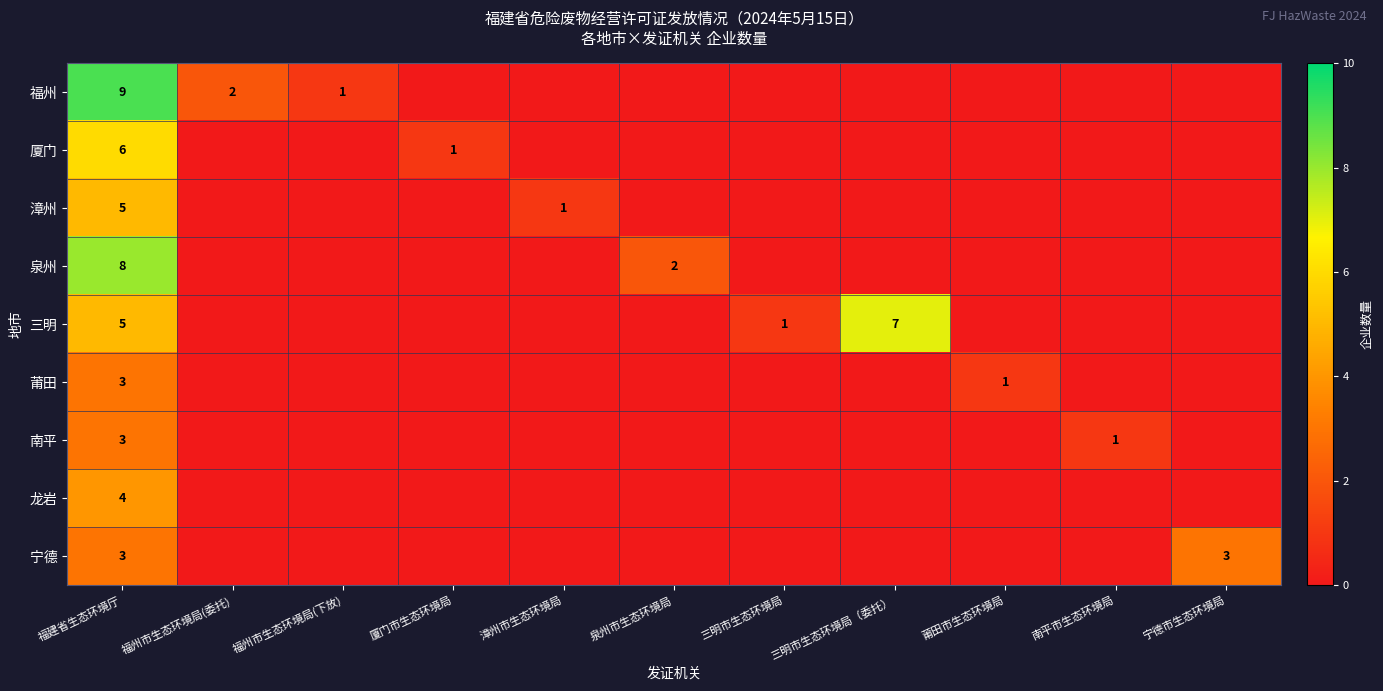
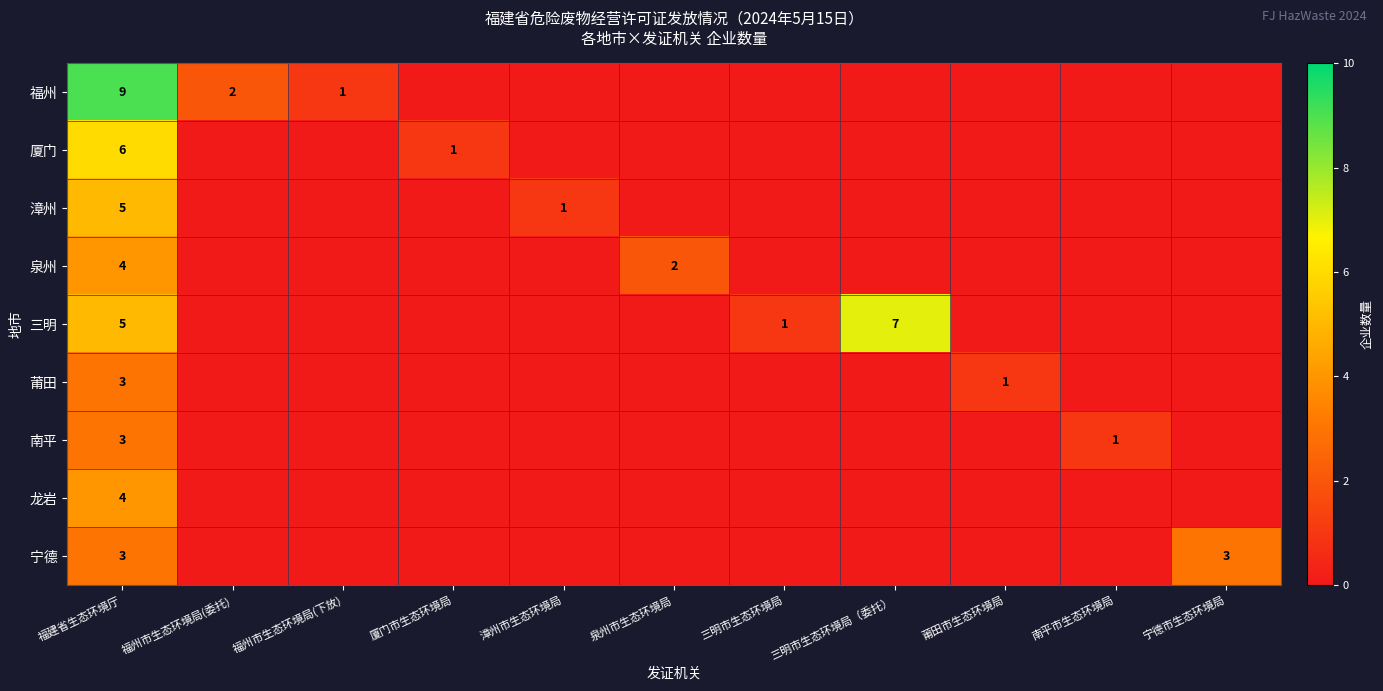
泉州, 福建省生态环境厅: 8 -> 4
